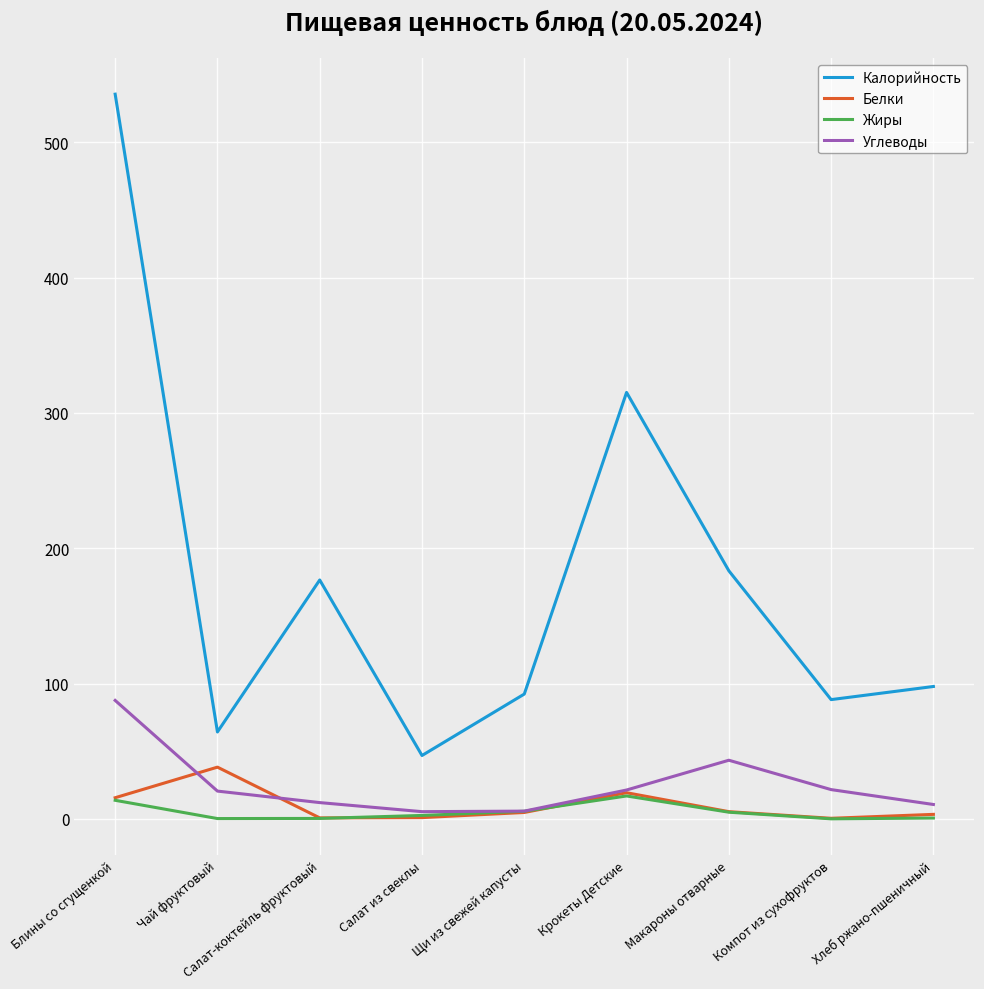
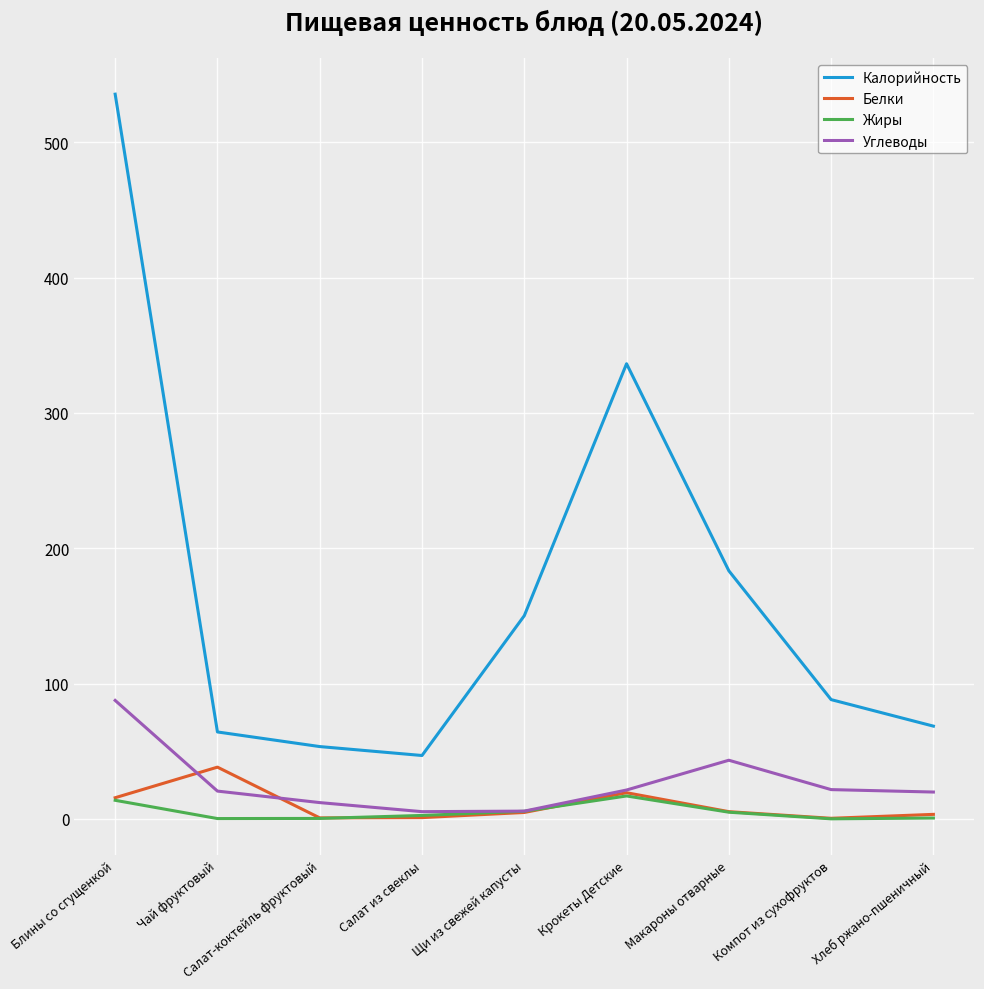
Калорийность, Салат-коктейль фруктовый: 177 -> 53
Калорийность, Щи из свежей капусты: 92 -> 150
Калорийность, Крокеты Детские: 315 -> 336
Калорийность, Хлеб ржано-пшеничный: 98 -> 69
Углеводы, Хлеб ржано-пшеничный: 11 -> 20
